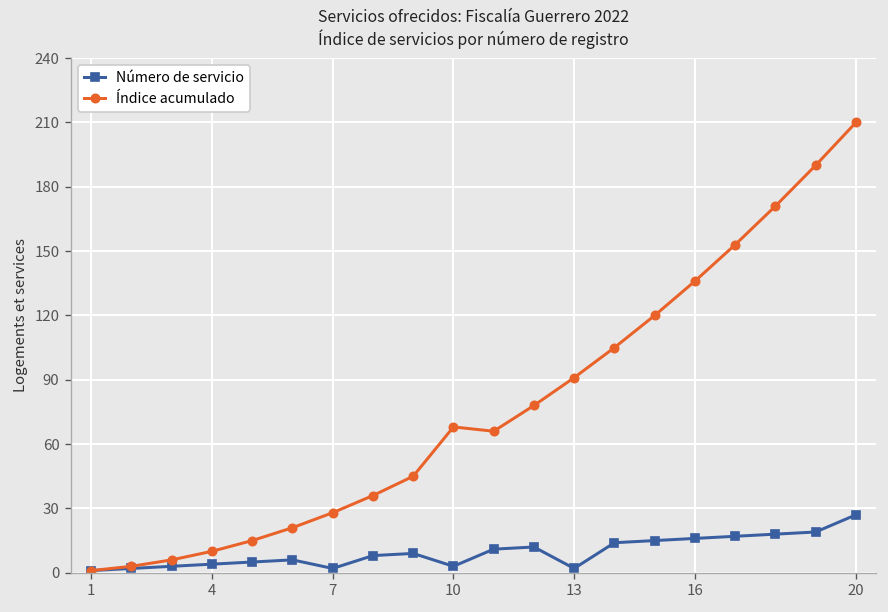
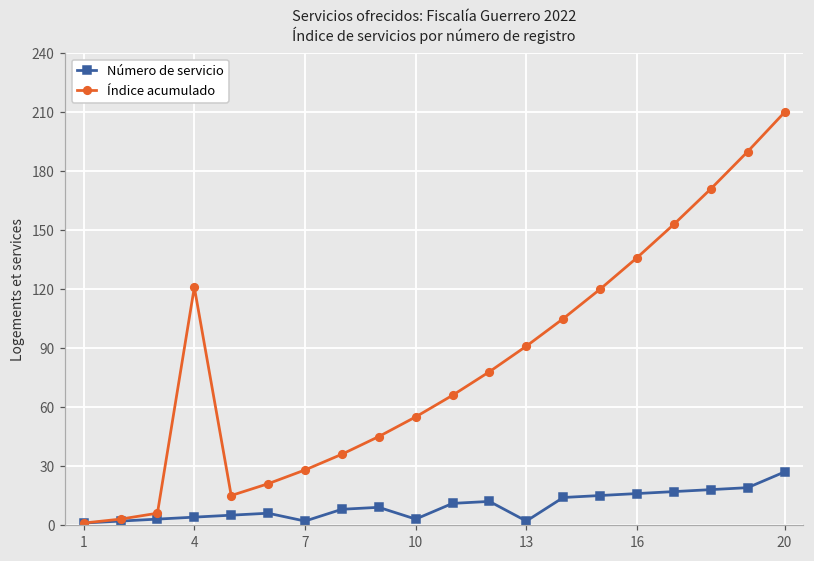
Índice acumulado, 4: 10 -> 121
Índice acumulado, 10: 68 -> 55
